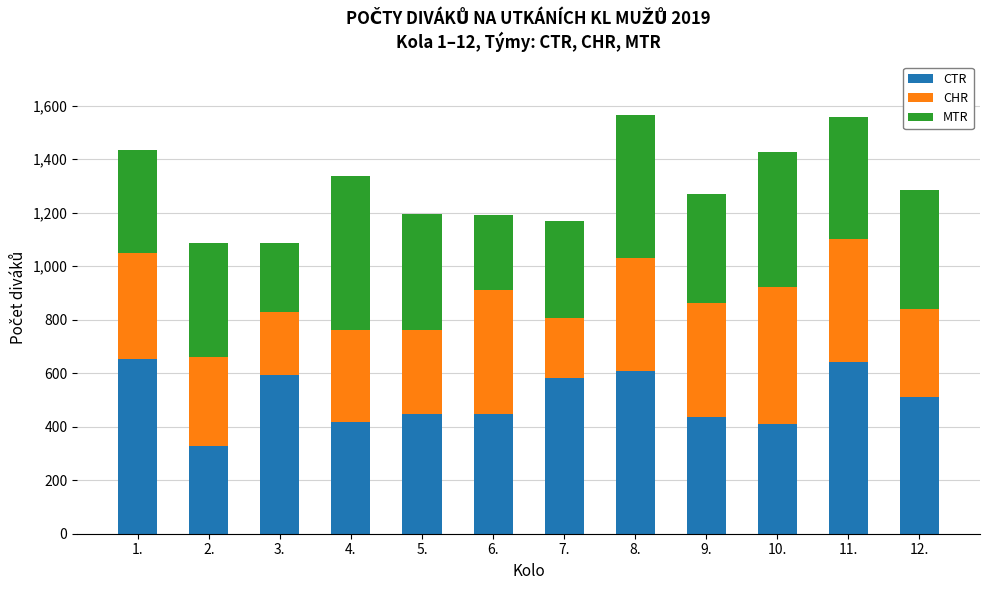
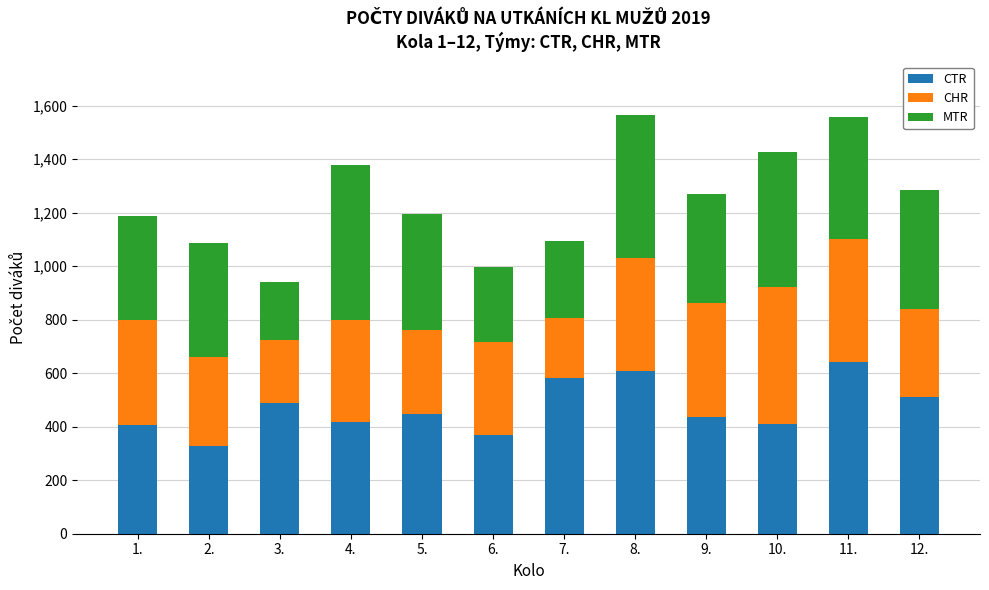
CTR, 1.: 650 -> 410
CTR, 3.: 590 -> 490
MTR, 3.: 260 -> 220
CHR, 4.: 340 -> 380
CTR, 6.: 450 -> 370
CHR, 6.: 460 -> 350
MTR, 7.: 360 -> 290
